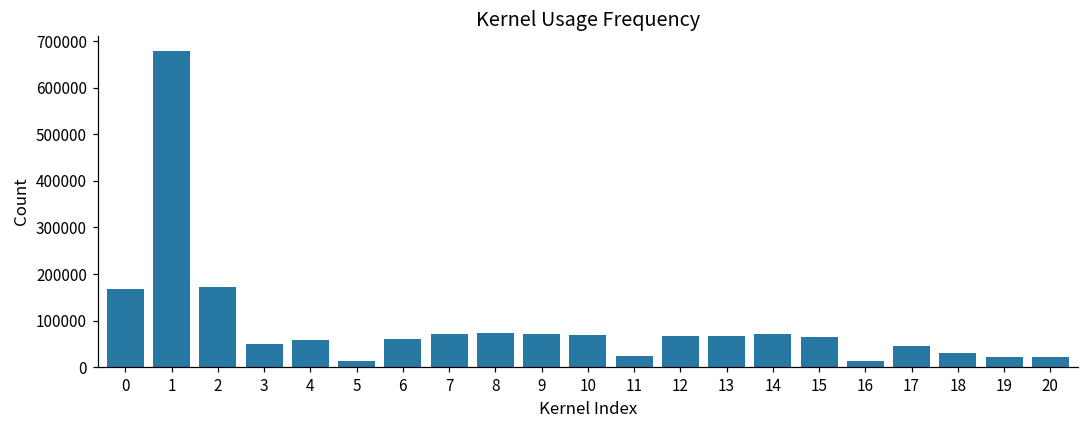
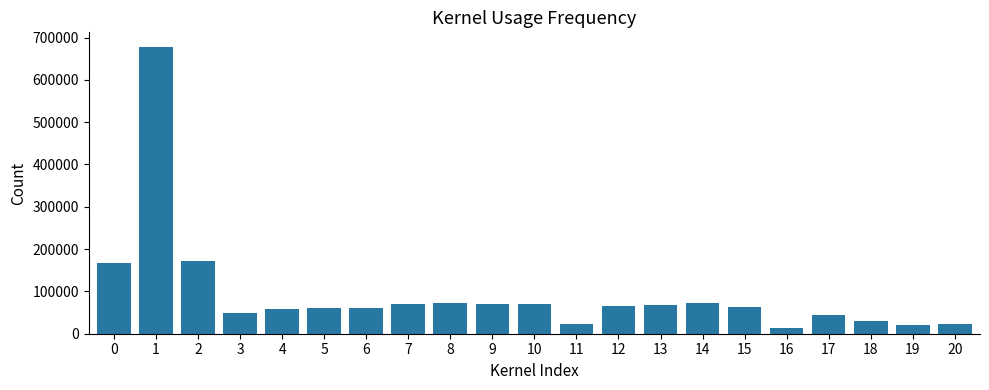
5: 10000 -> 60000
